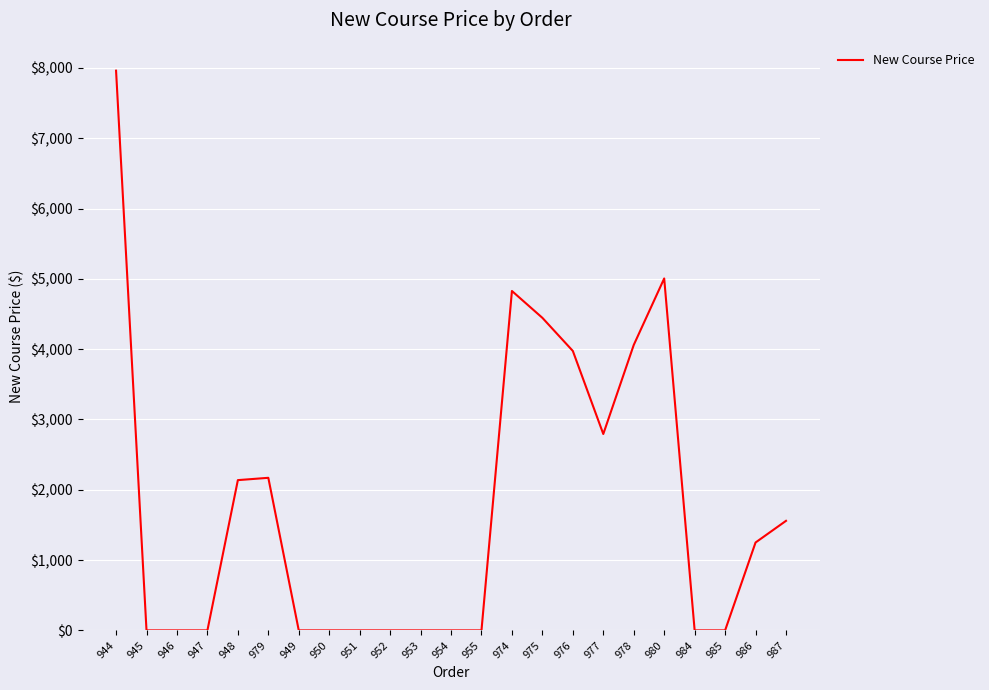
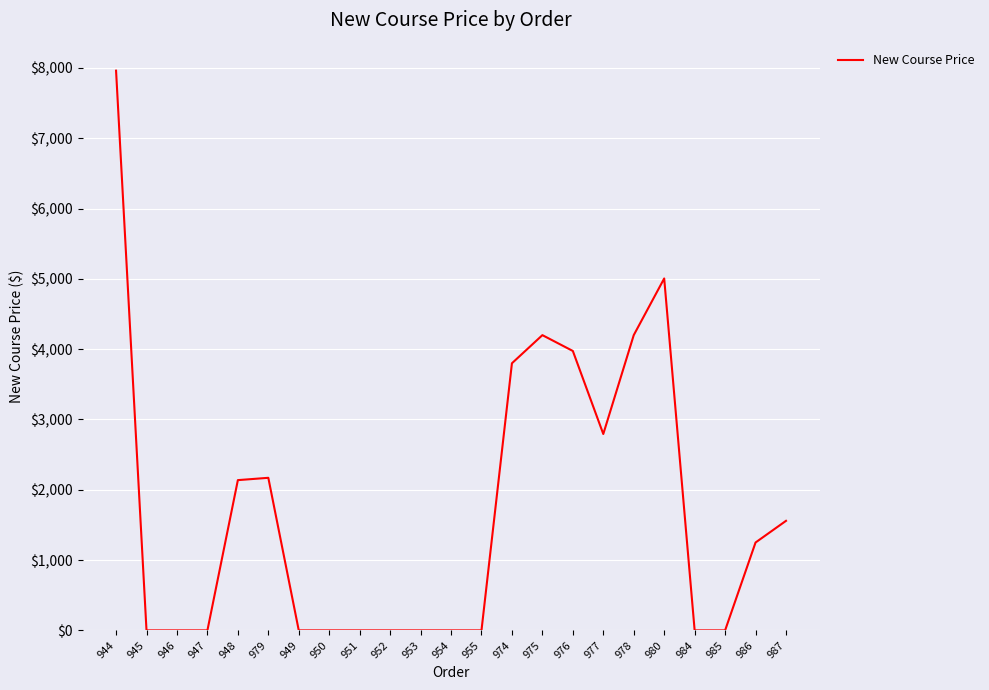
974: $4,800 -> $3,800
975: $4,400 -> $4,200
978: $4,100 -> $4,200
